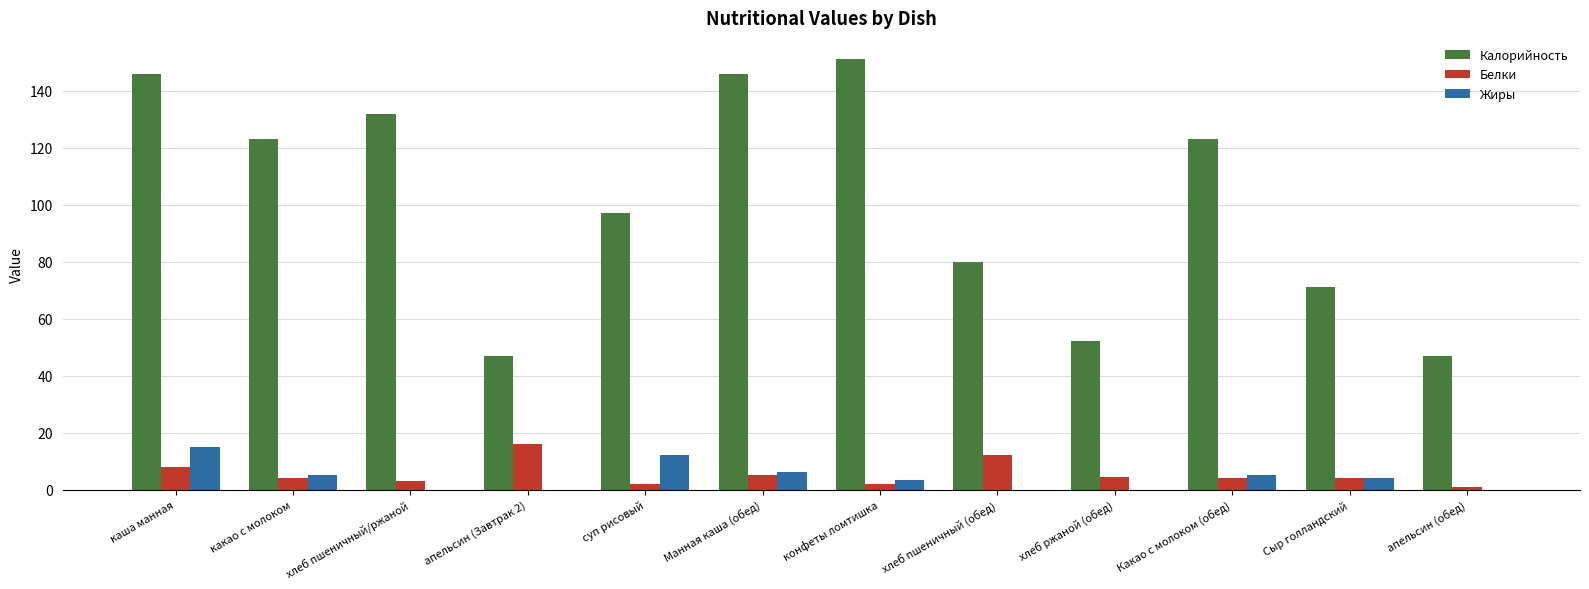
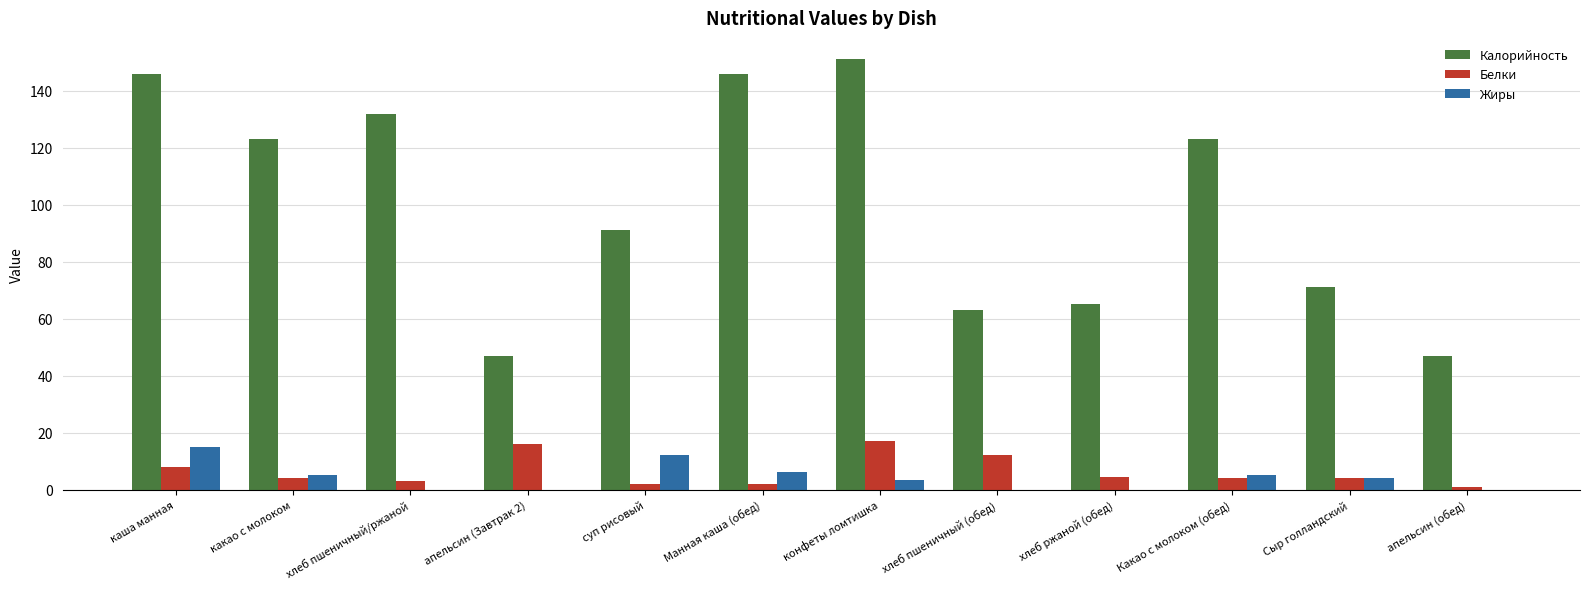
Калорийность, суп рисовый: 97 -> 91
Белки, Манная каша (обед): 5 -> 2
Белки, конфеты ломтишка: 2 -> 17
Калорийность, хлеб пшеничный (обед): 80 -> 63
Калорийность, хлеб ржаной (обед): 52 -> 65
